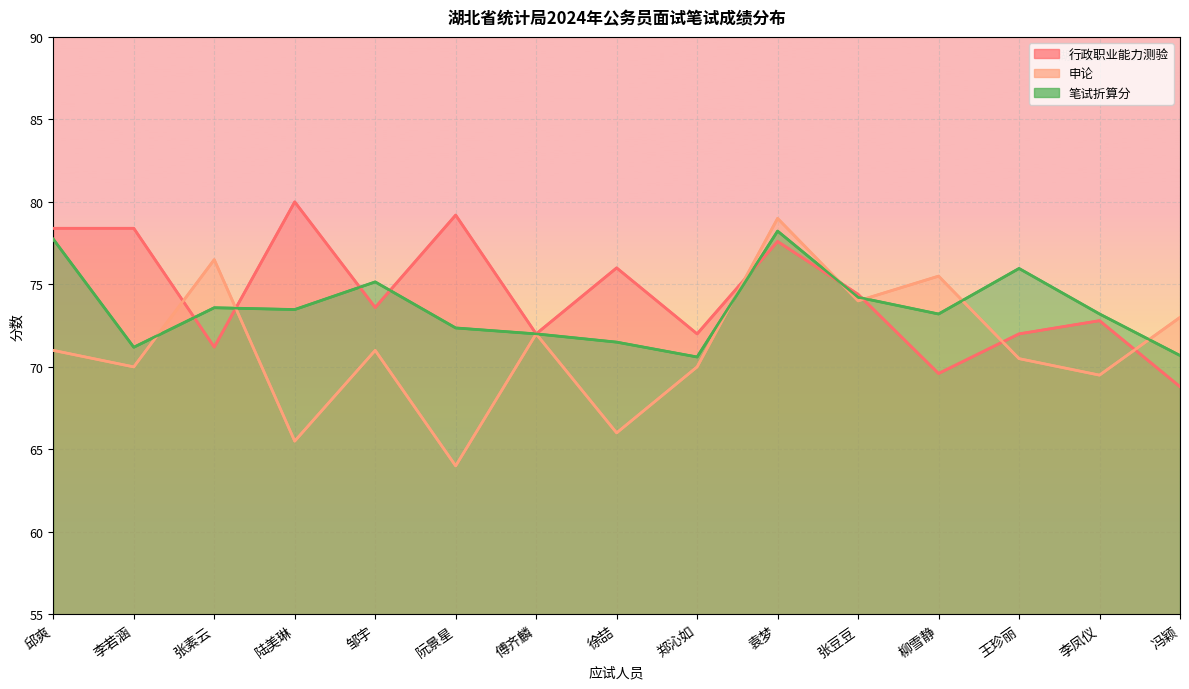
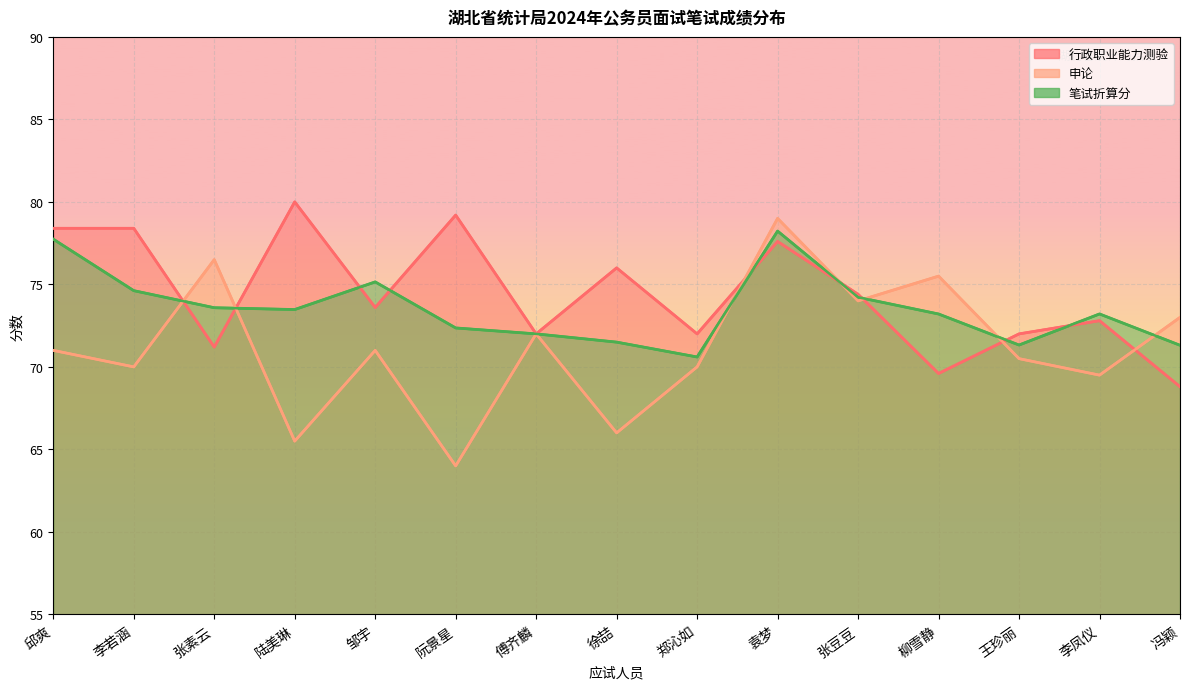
笔试折算分, 李若涵: 71.2 -> 74.6
笔试折算分, 王珍丽: 76.0 -> 71.3
笔试折算分, 冯颖: 70.7 -> 71.3
